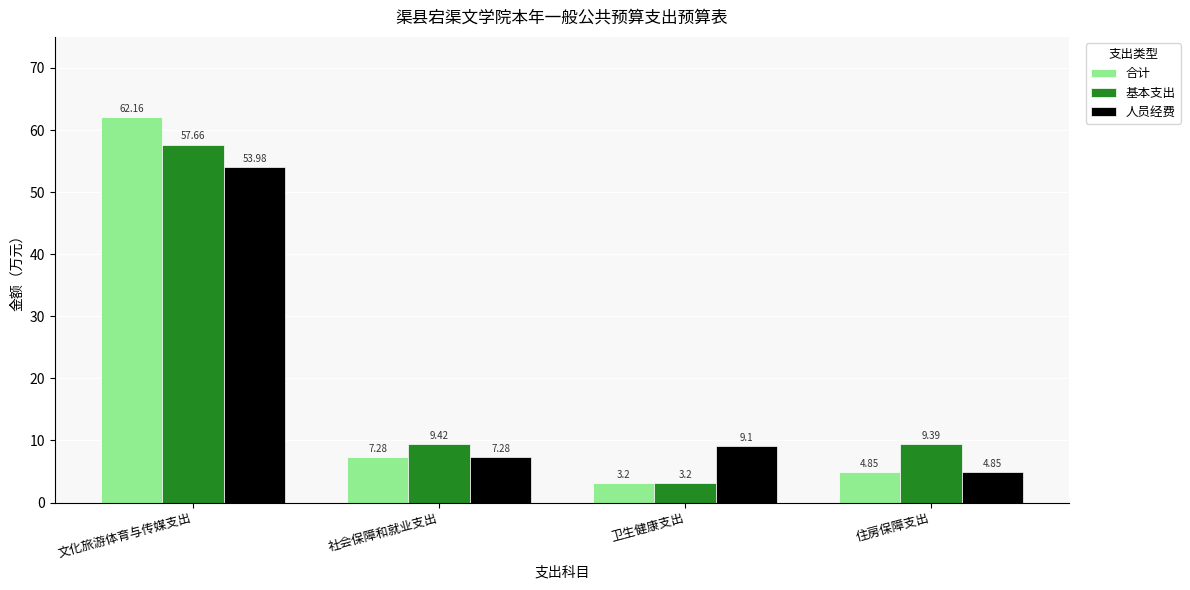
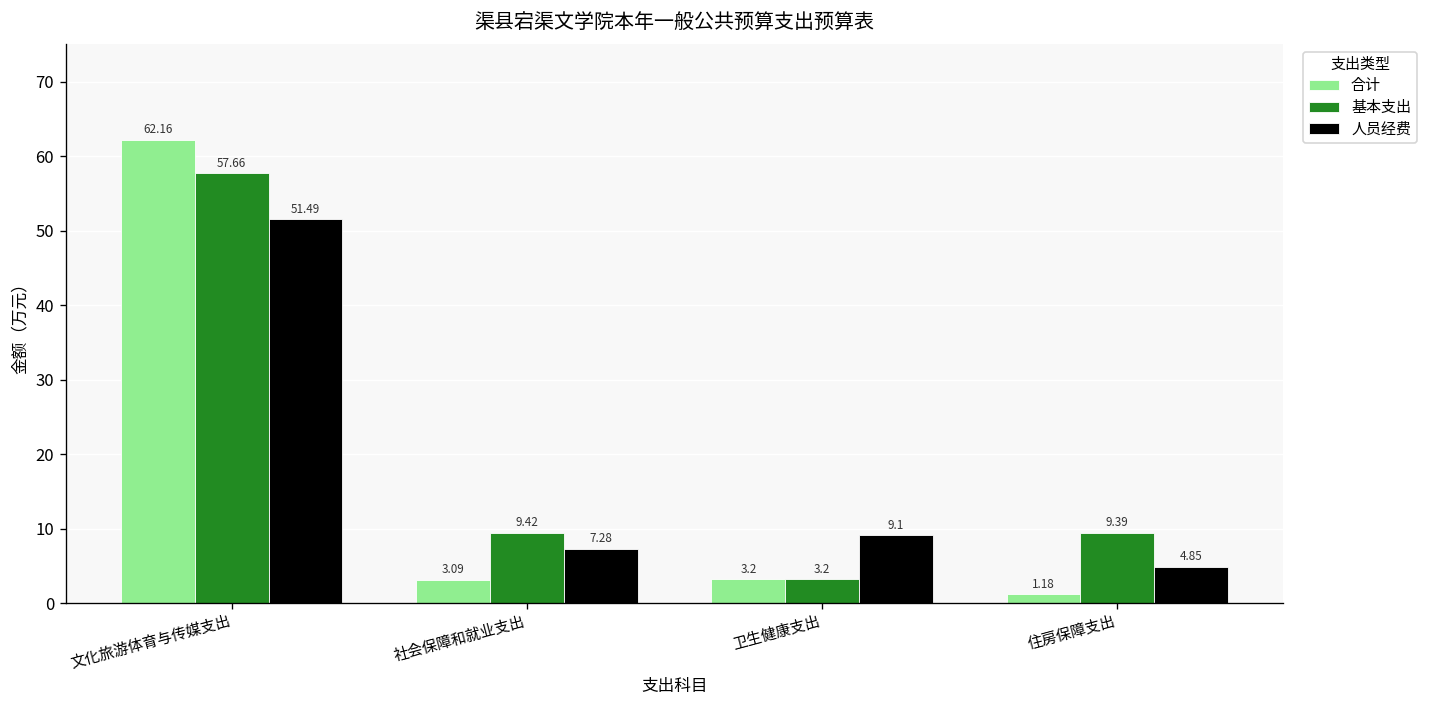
人员经费, 文化旅游体育与传媒支出: 53.98 -> 51.49
合计, 社会保障和就业支出: 7.28 -> 3.09
合计, 住房保障支出: 4.85 -> 1.18
